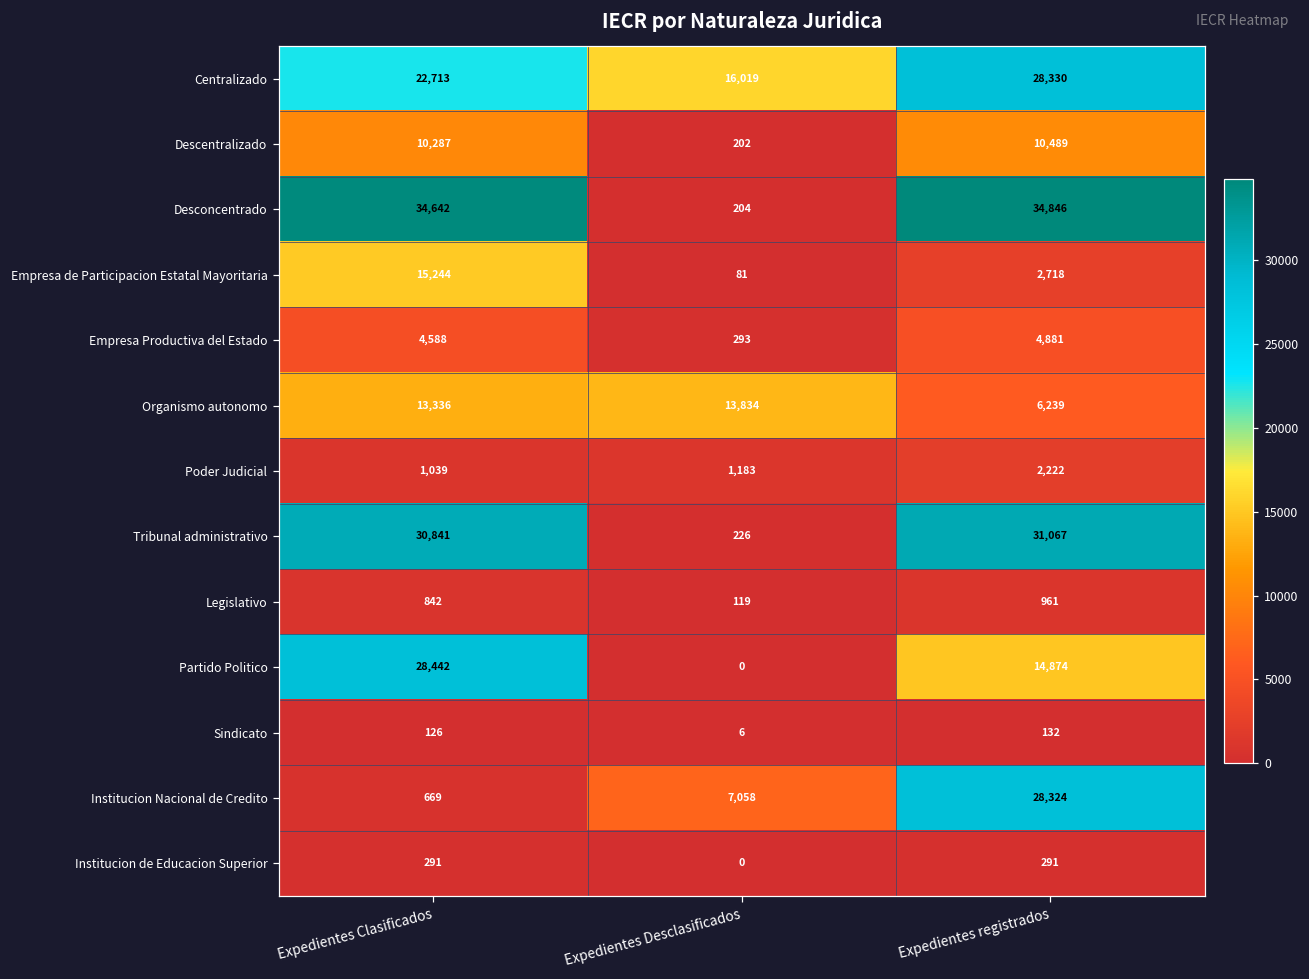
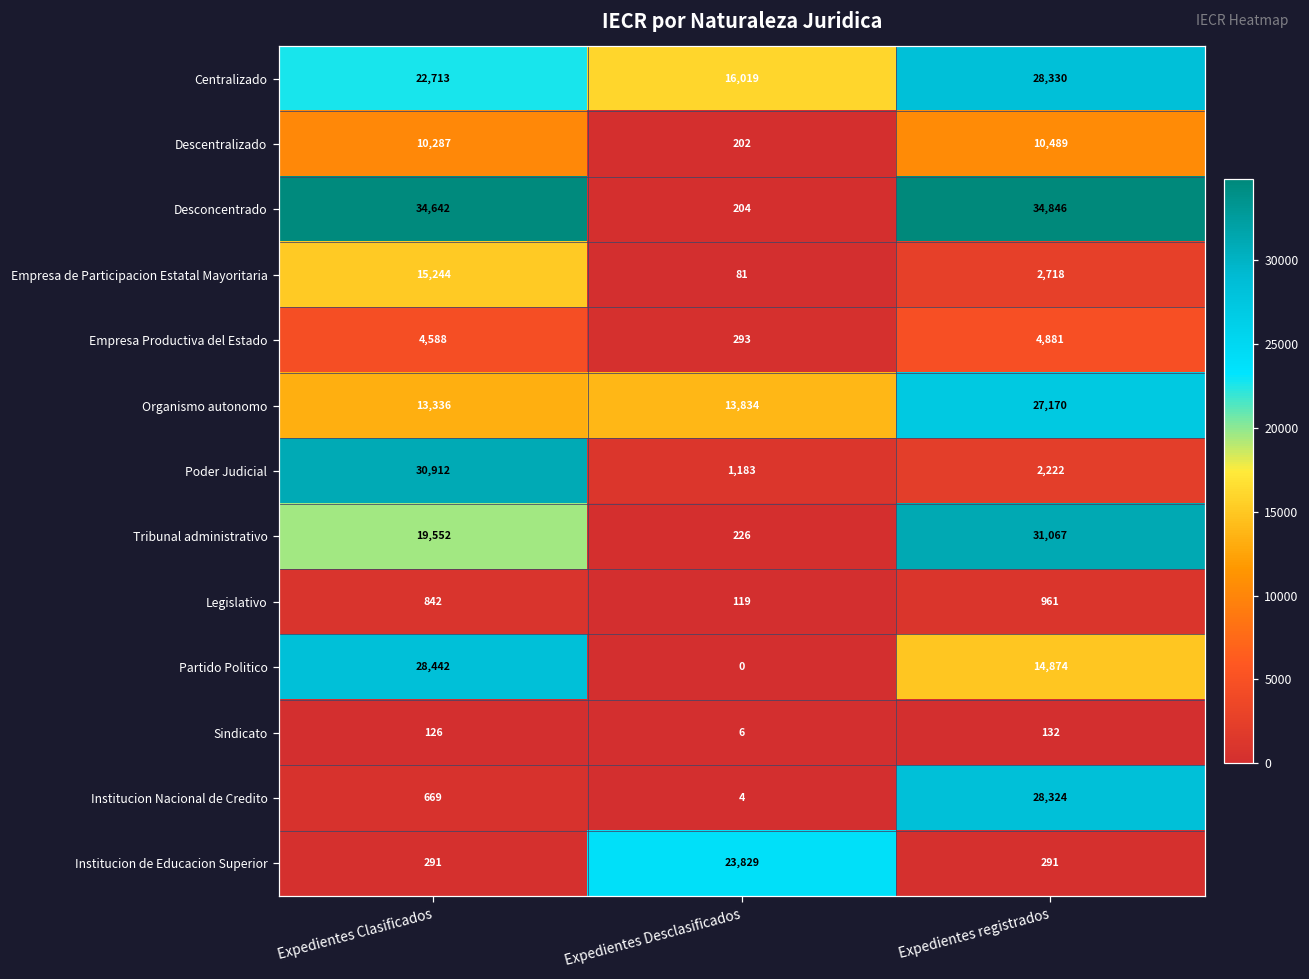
Organismo autonomo, Expedientes registrados: 6,239 -> 27,170
Poder Judicial, Expedientes Clasificados: 1,039 -> 30,912
Tribunal administrativo, Expedientes Clasificados: 30,841 -> 19,552
Institucion Nacional de Credito, Expedientes Desclasificados: 7,058 -> 4
Institucion de Educacion Superior, Expedientes Desclasificados: 0 -> 23,829
